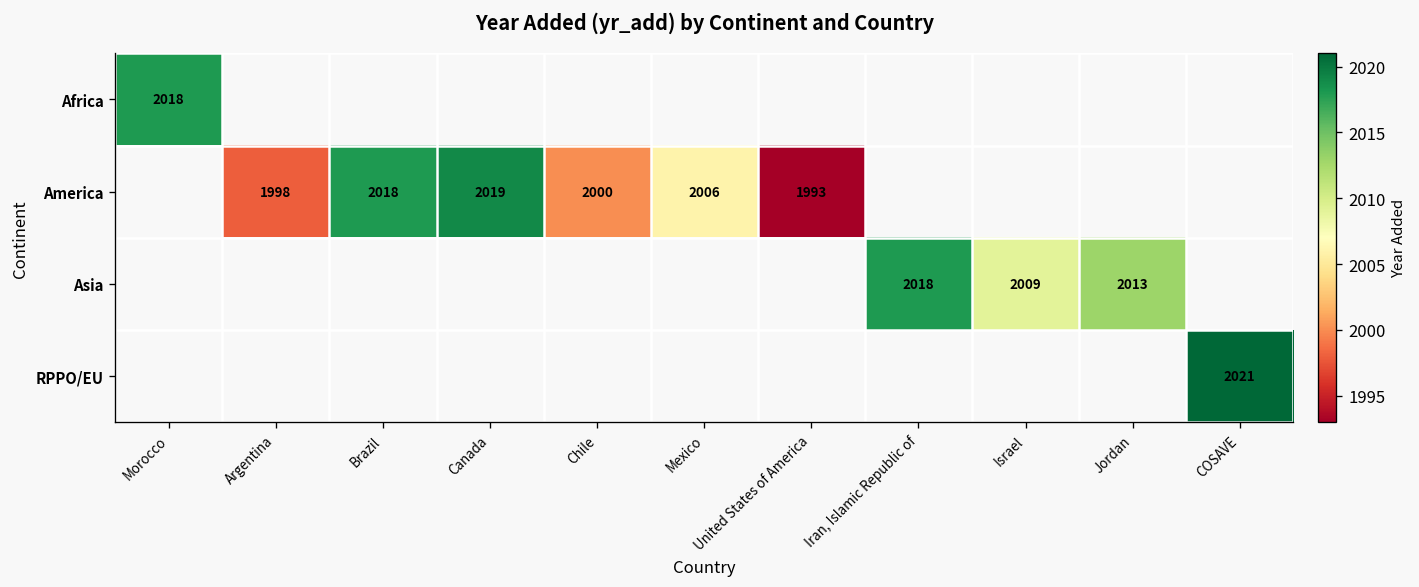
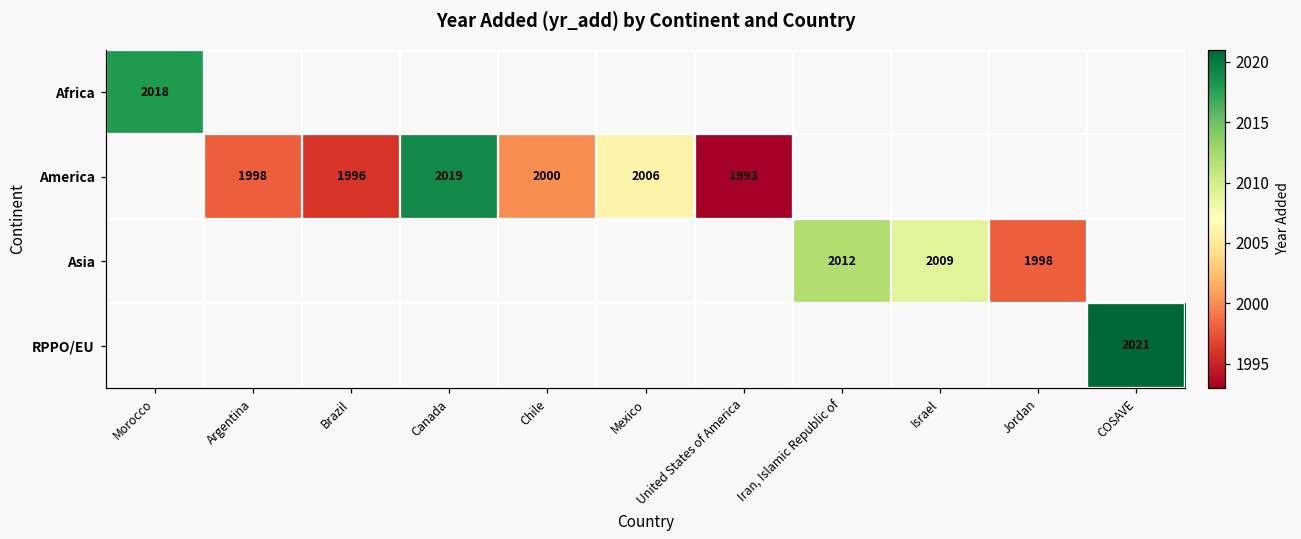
America, Brazil: 2018 -> 1996
Asia, Iran, Islamic Republic of: 2018 -> 2012
Asia, Jordan: 2013 -> 1998
